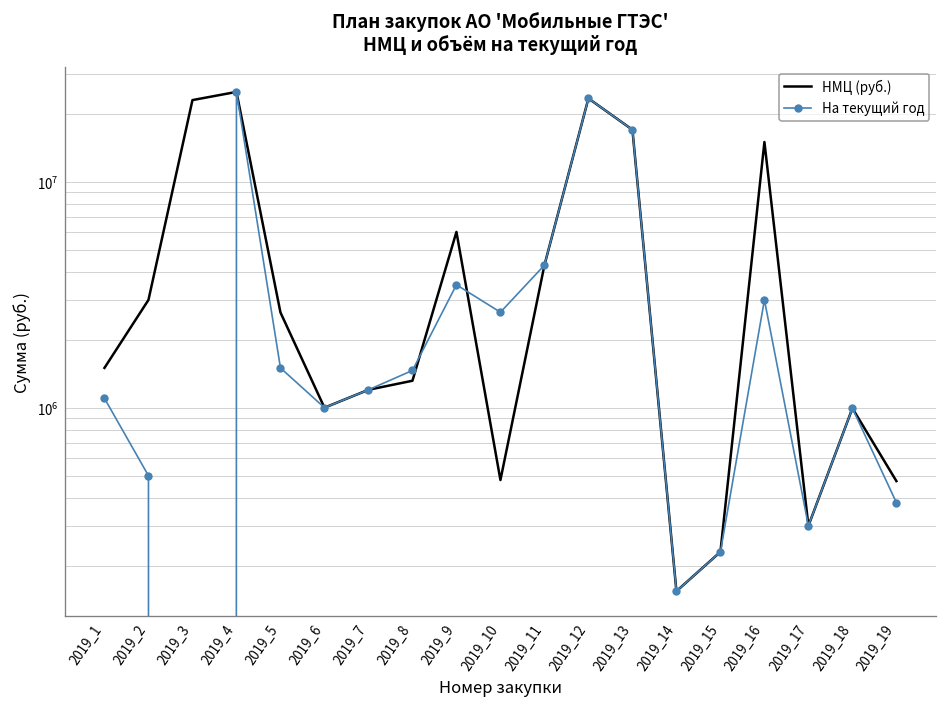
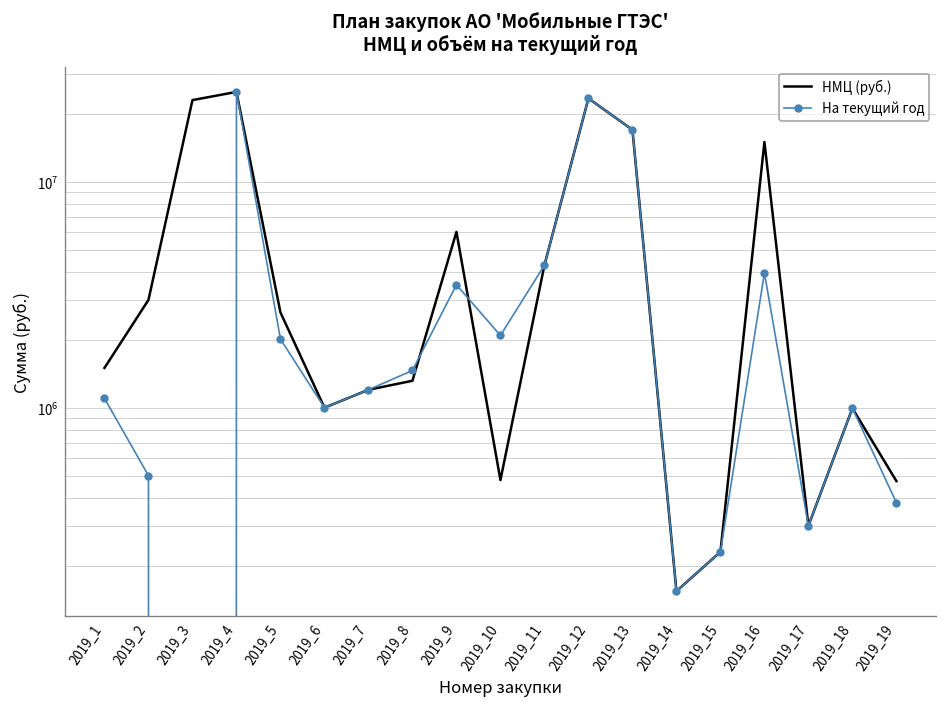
На текущий год, 2019_5: 1500000 -> 2000000
На текущий год, 2019_10: 2600000 -> 2100000
На текущий год, 2019_16: 3000000 -> 4000000
